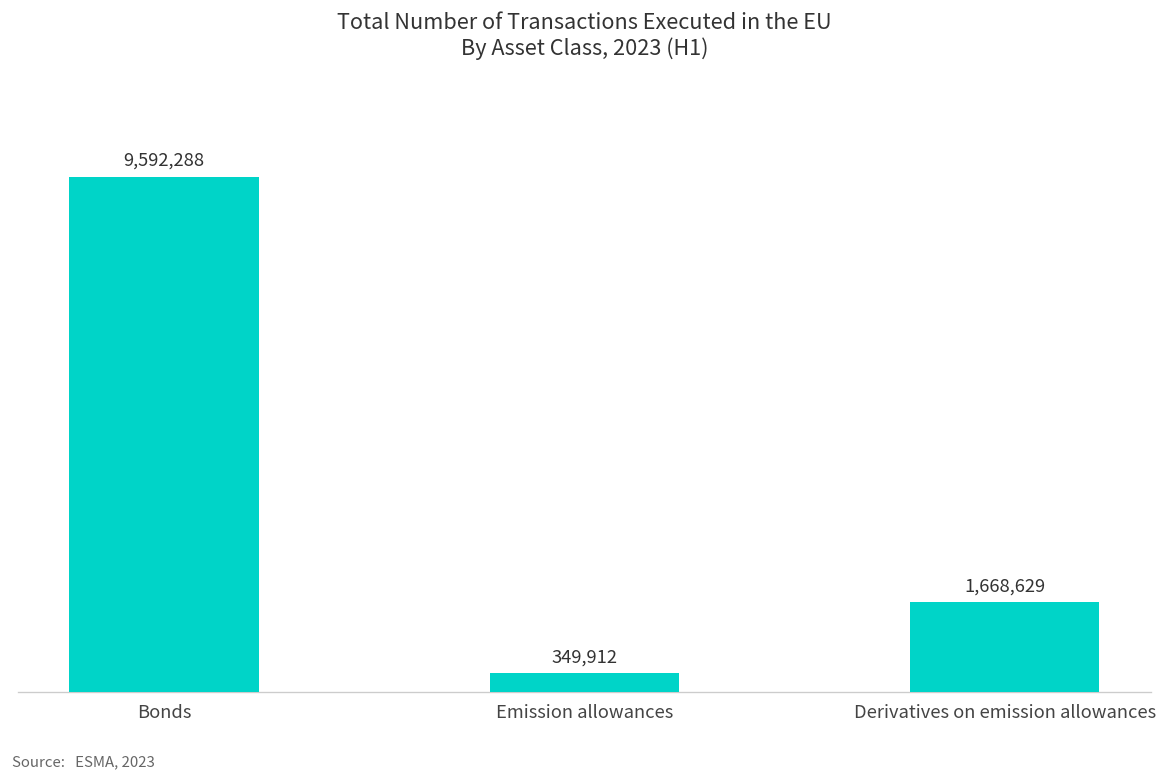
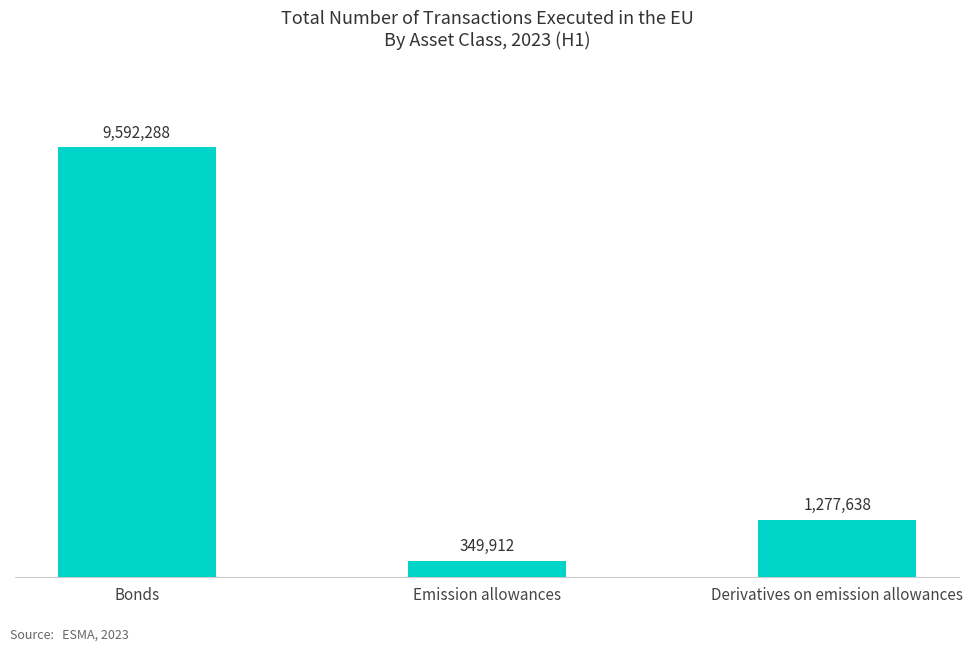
Derivatives on emission allowances: 1,668,629 -> 1,277,638
